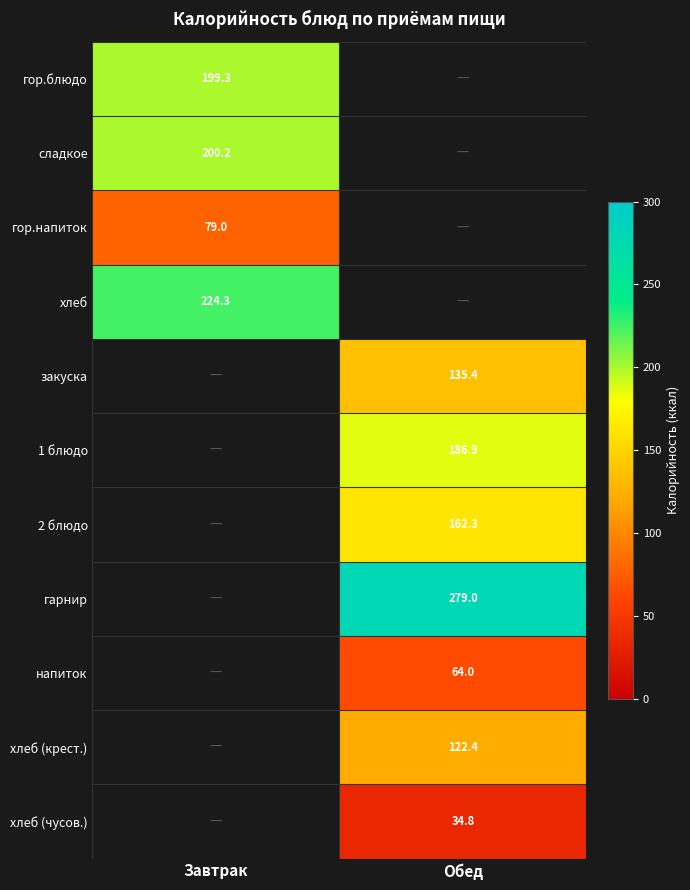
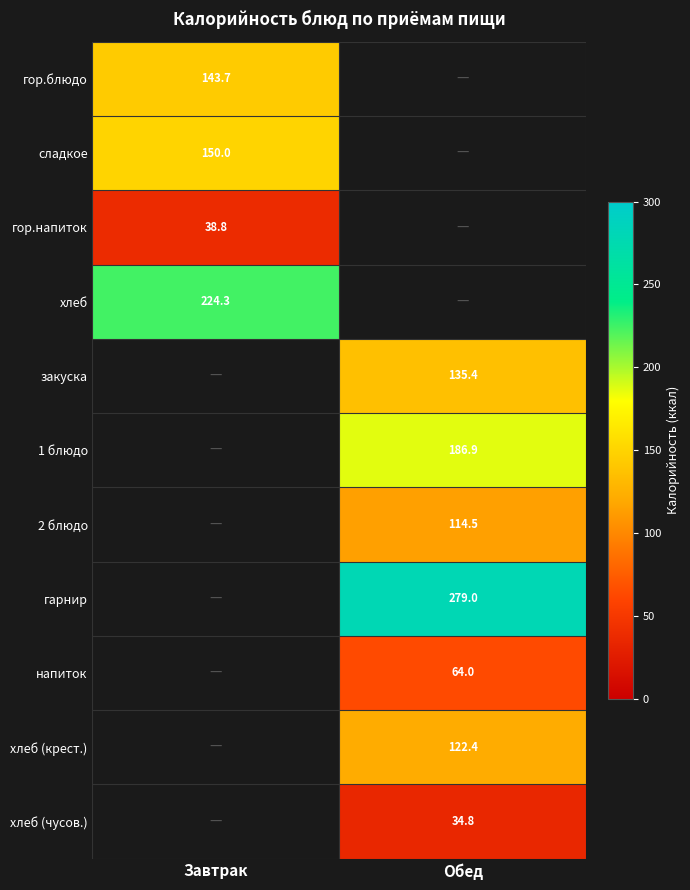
гор.блюдо, Завтрак: 199.3 -> 143.7
сладкое, Завтрак: 200.2 -> 150.0
гор.напиток, Завтрак: 79.0 -> 38.8
2 блюдо, Обед: 162.3 -> 114.5
